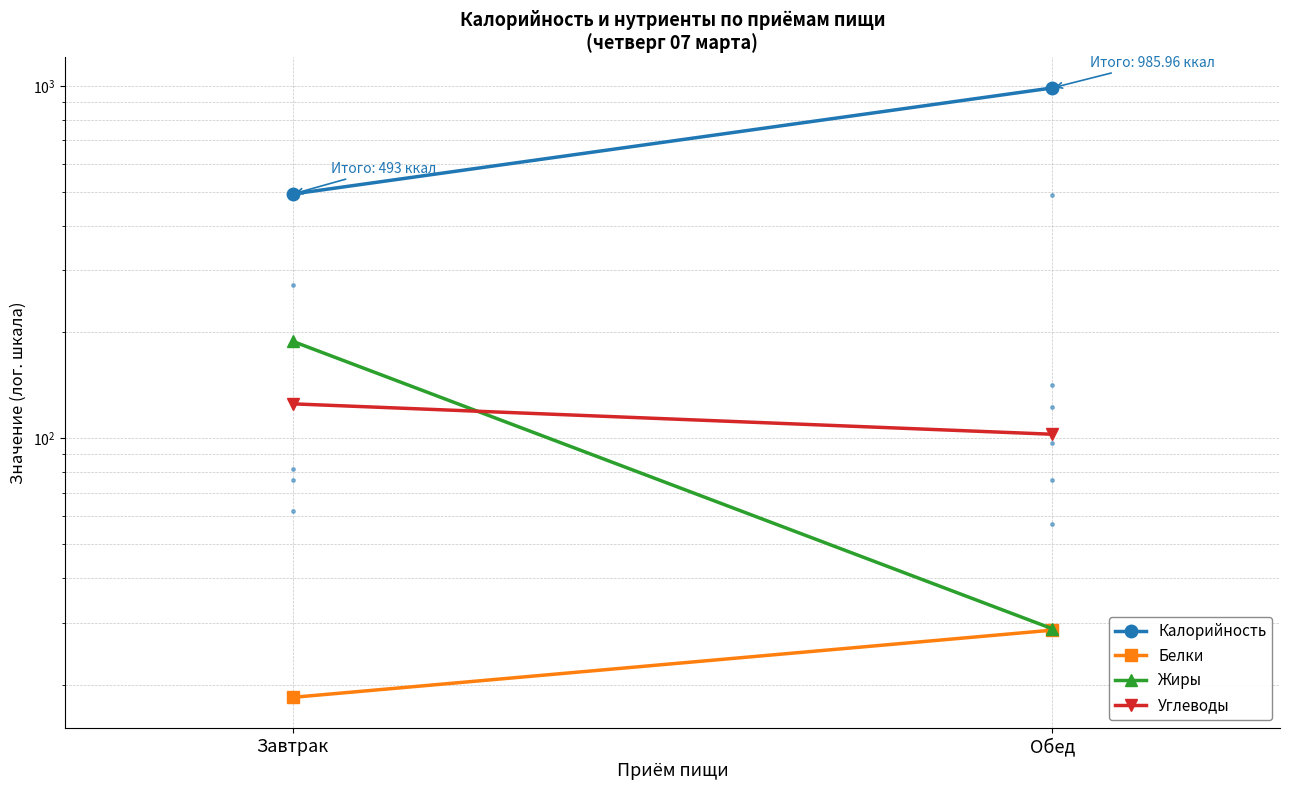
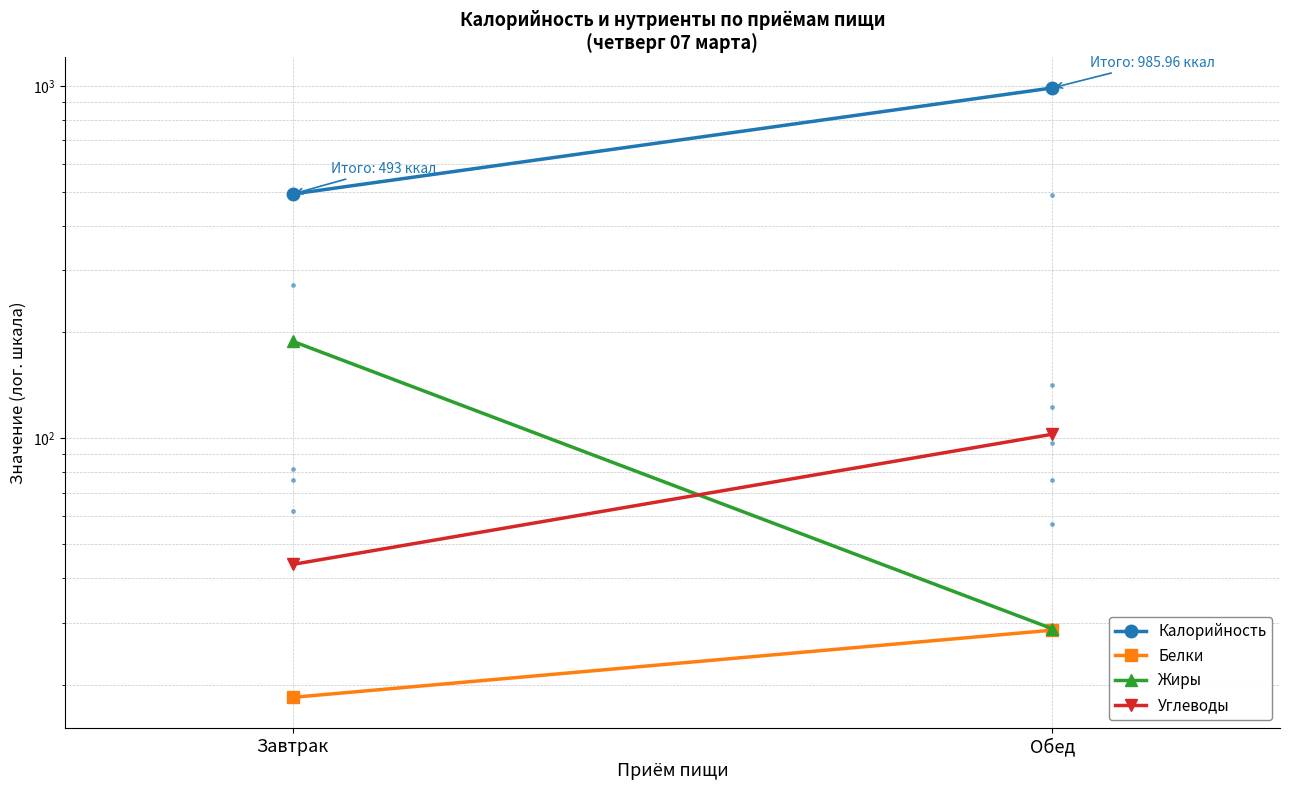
Углеводы, Завтрак: 125 -> 44
